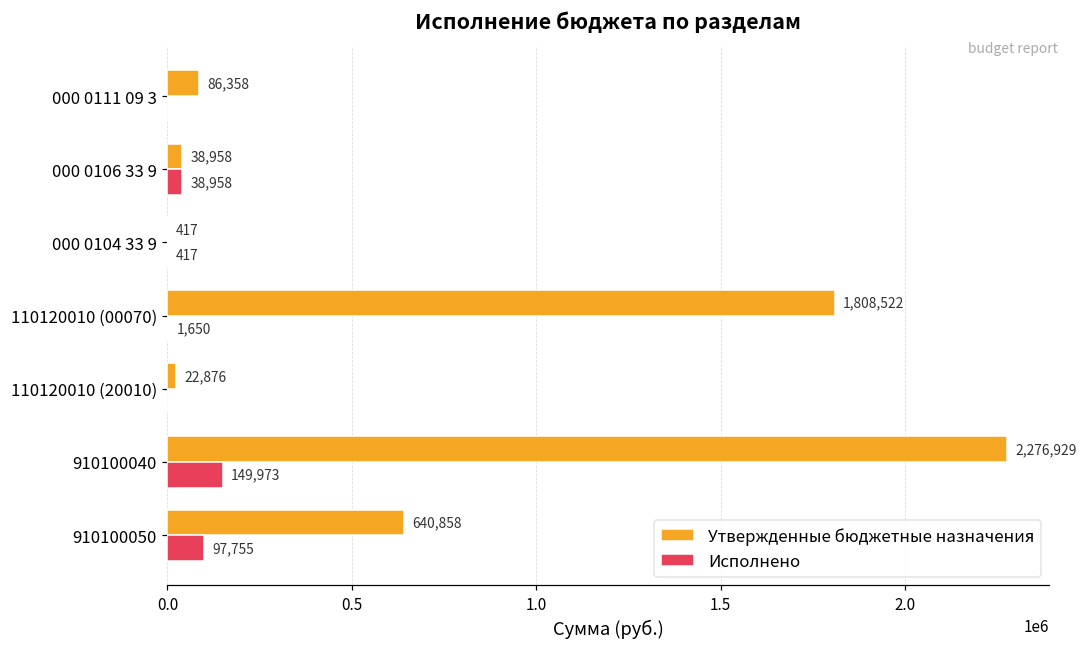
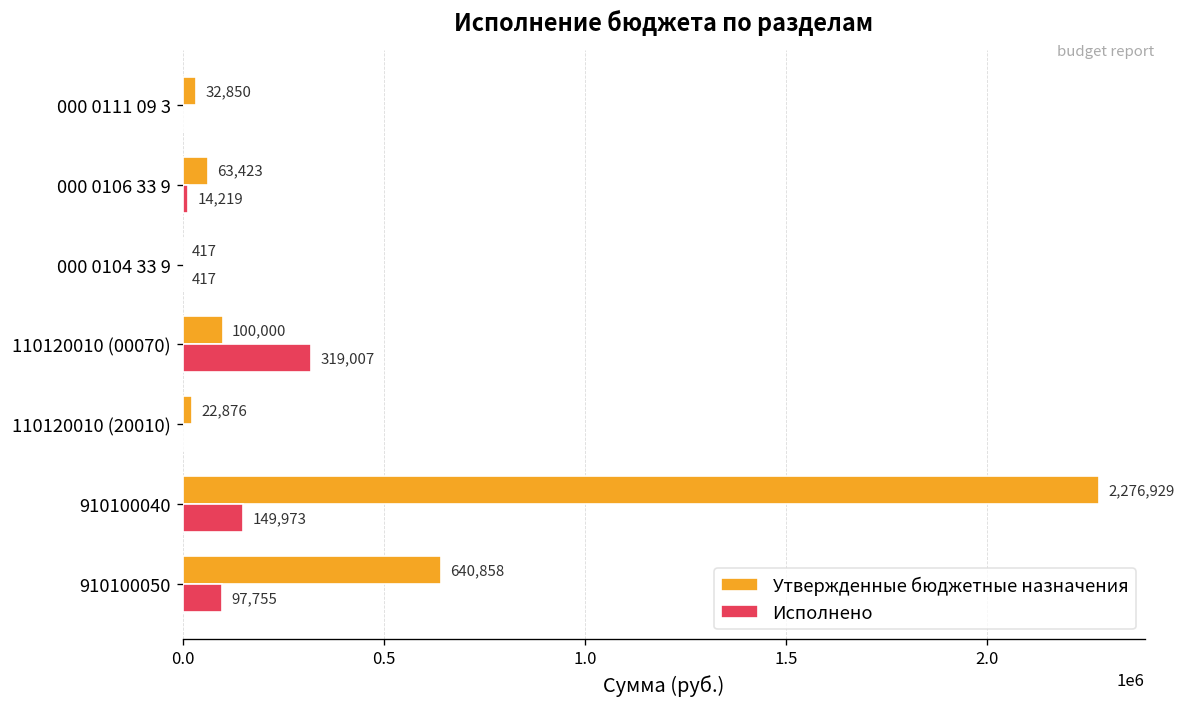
Утвержденные бюджетные назначения, 000 0111 09 3: 86,358 -> 32,850
Утвержденные бюджетные назначения, 000 0106 33 9: 38,958 -> 63,423
Исполнено, 000 0106 33 9: 38,958 -> 14,219
Утвержденные бюджетные назначения, 110120010 (00070): 1,808,522 -> 100,000
Исполнено, 110120010 (00070): 1,650 -> 319,007
